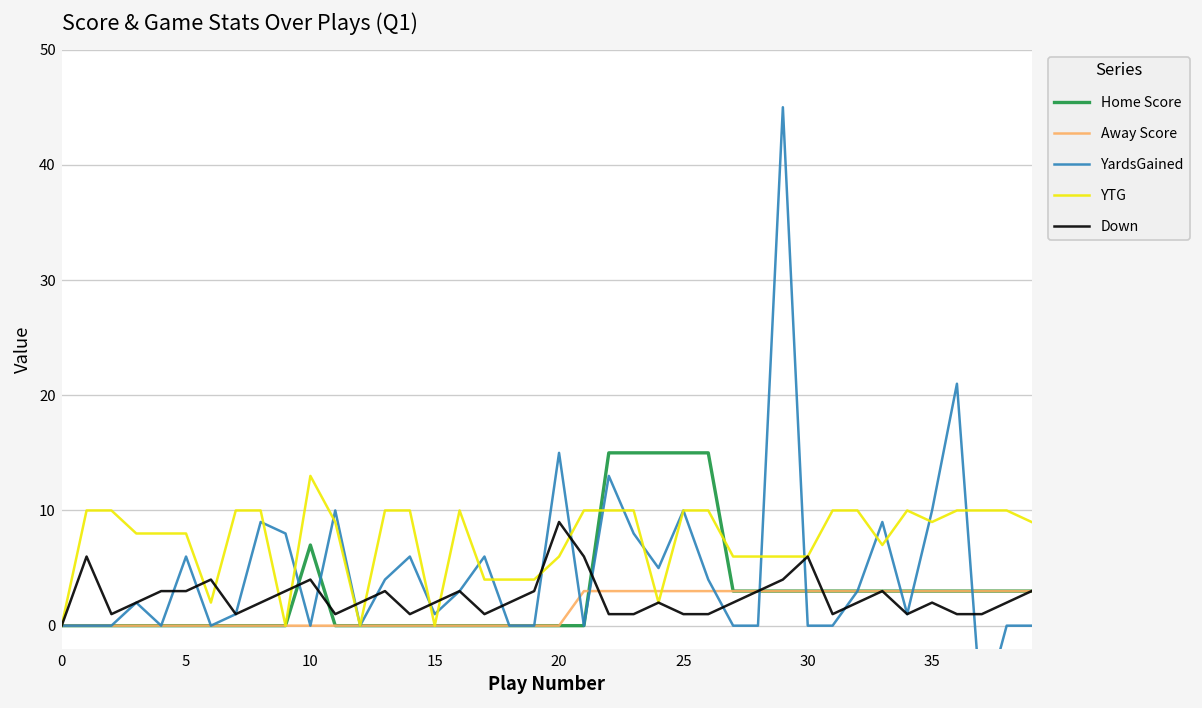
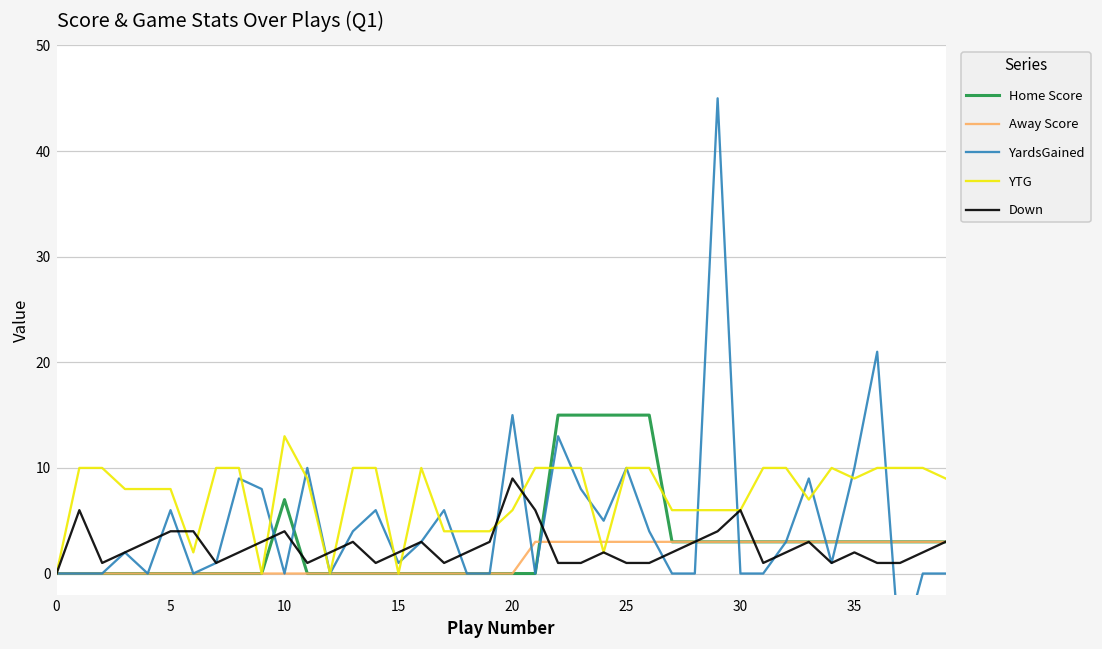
Down, 5: 3 -> 4
